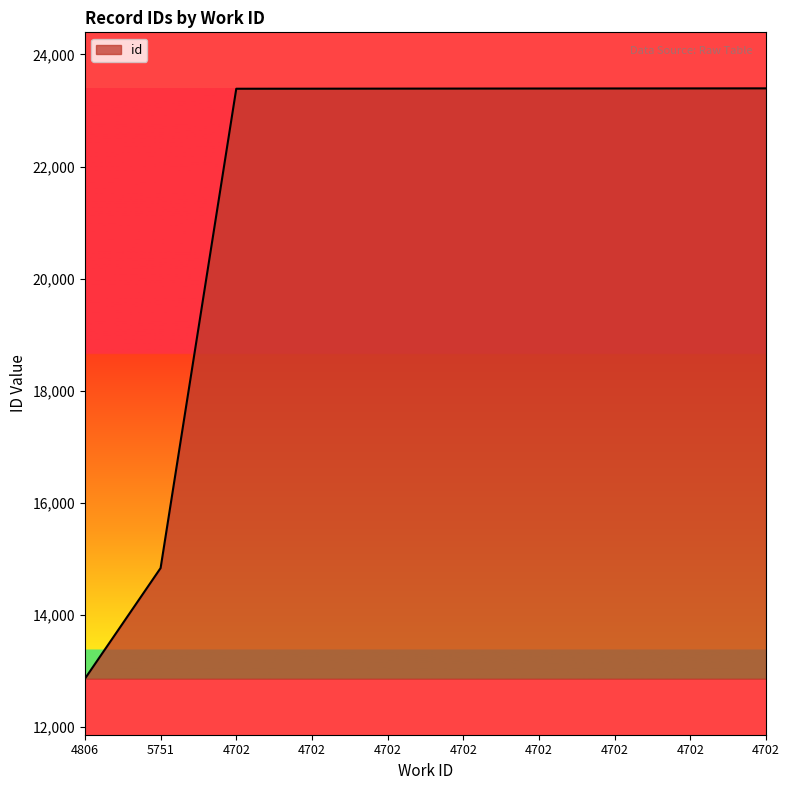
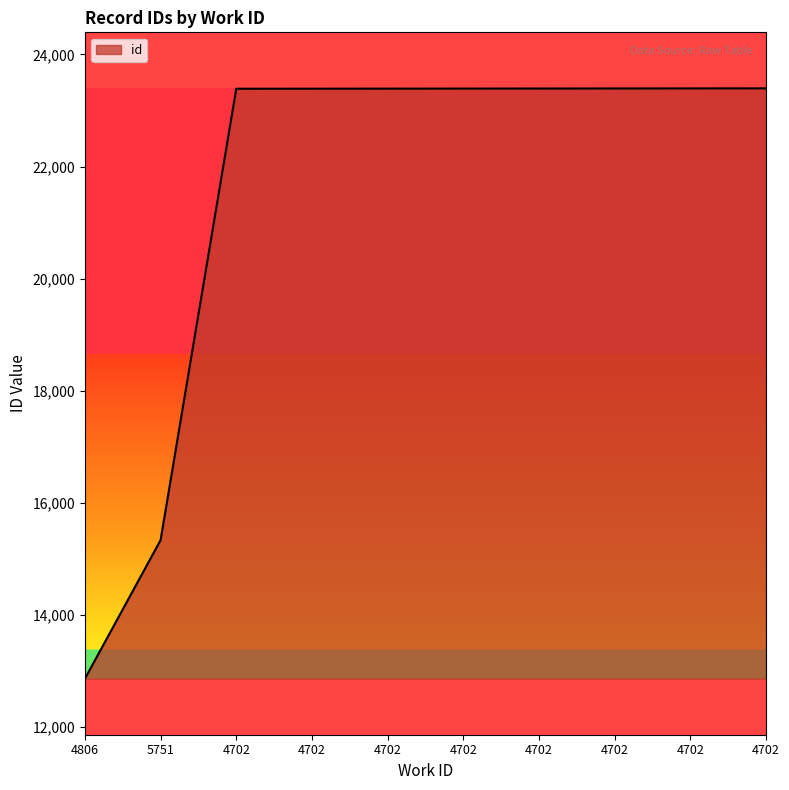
5751: 14,800 -> 15,300
